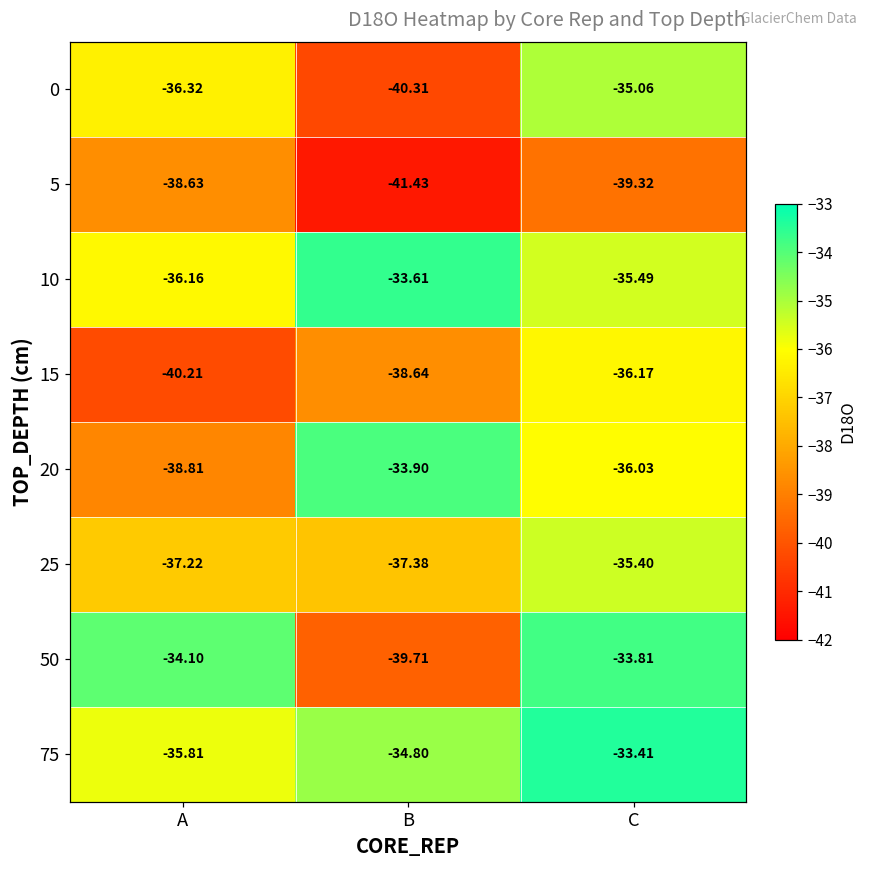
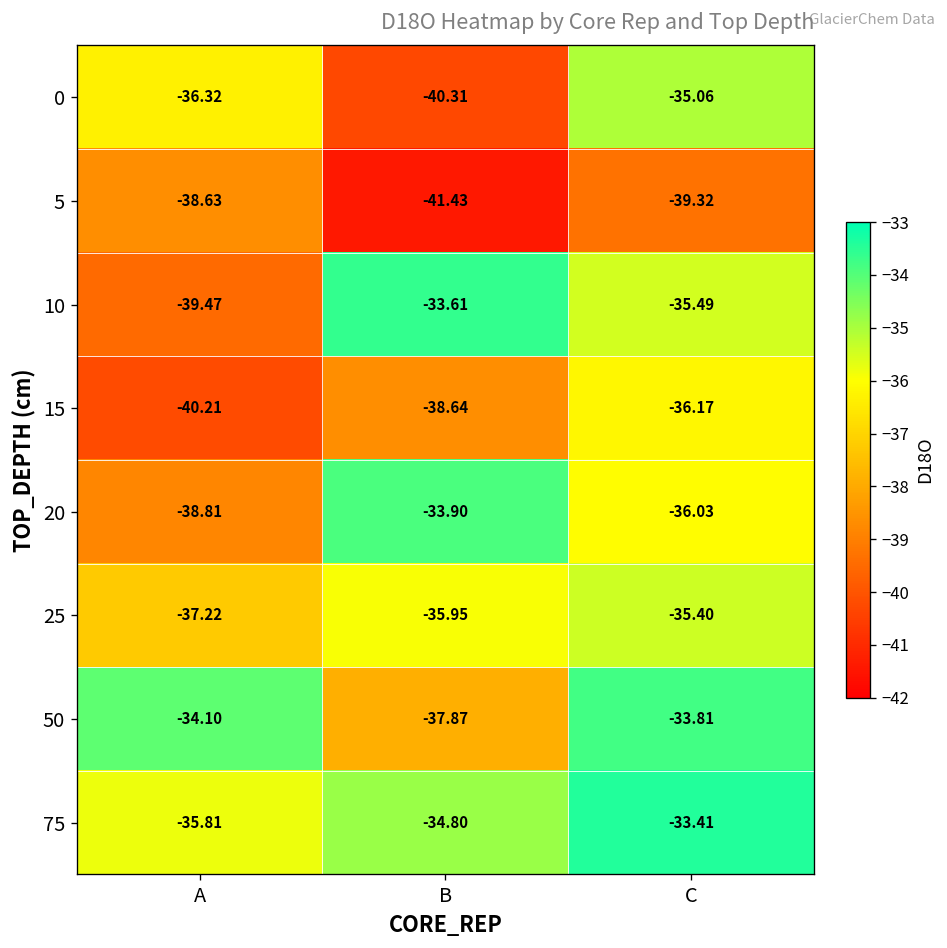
10, A: -36.16 -> -39.47
25, B: -37.38 -> -35.95
50, B: -39.71 -> -37.87
